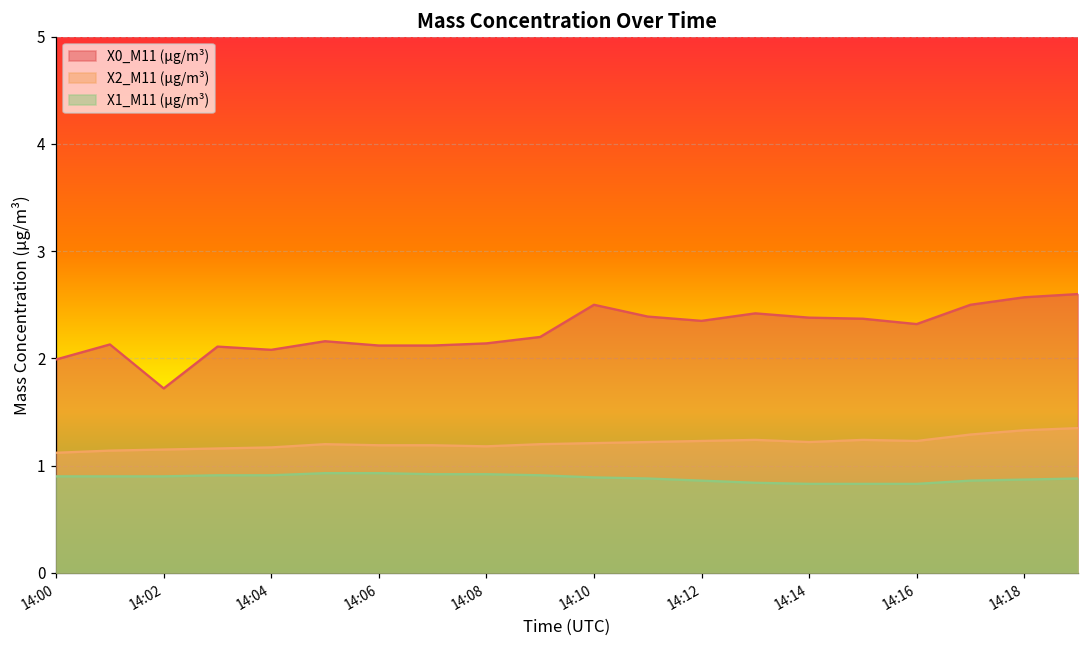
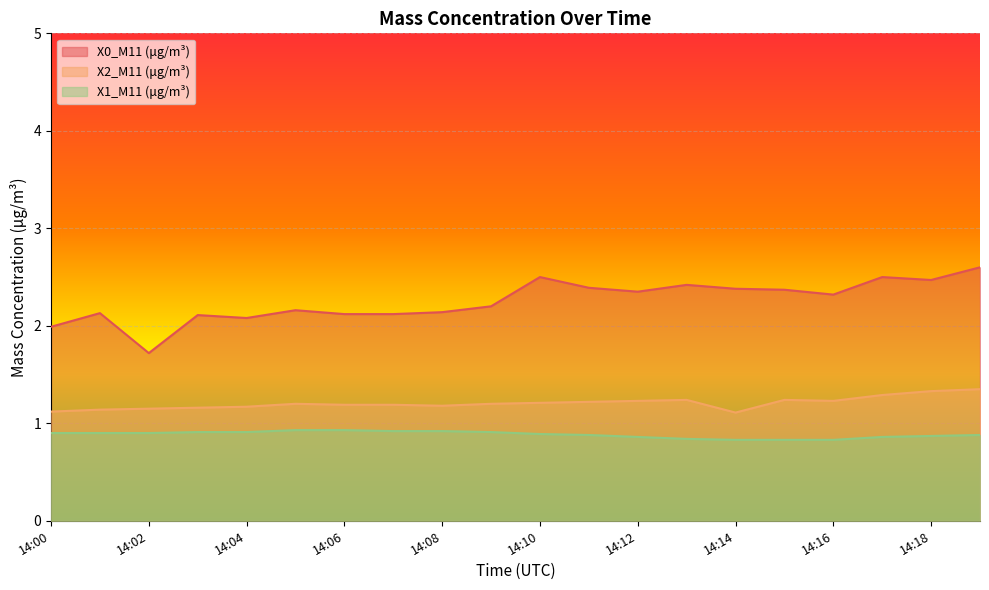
X2_M11 (μg/m³), 14:14: 1.2 -> 1.1
X0_M11 (μg/m³), 14:18: 2.6 -> 2.5
